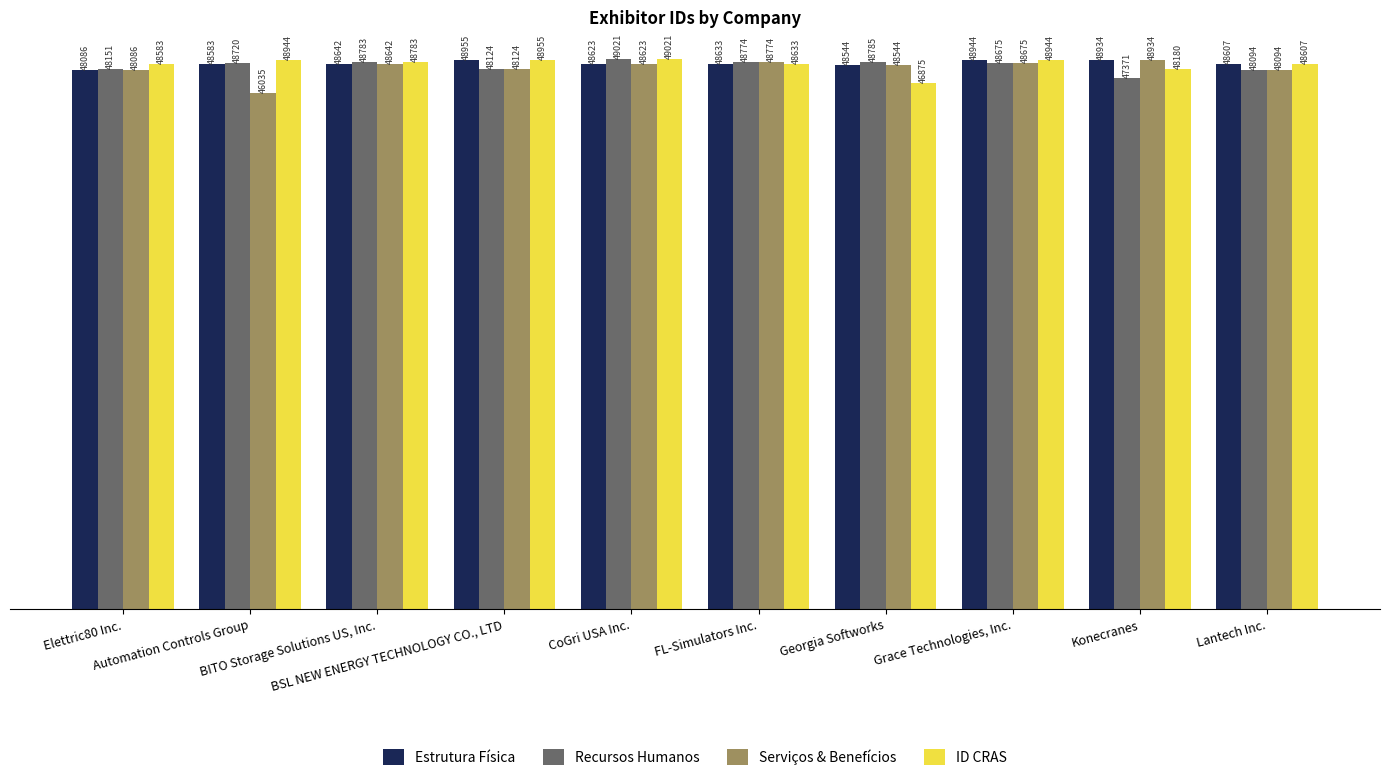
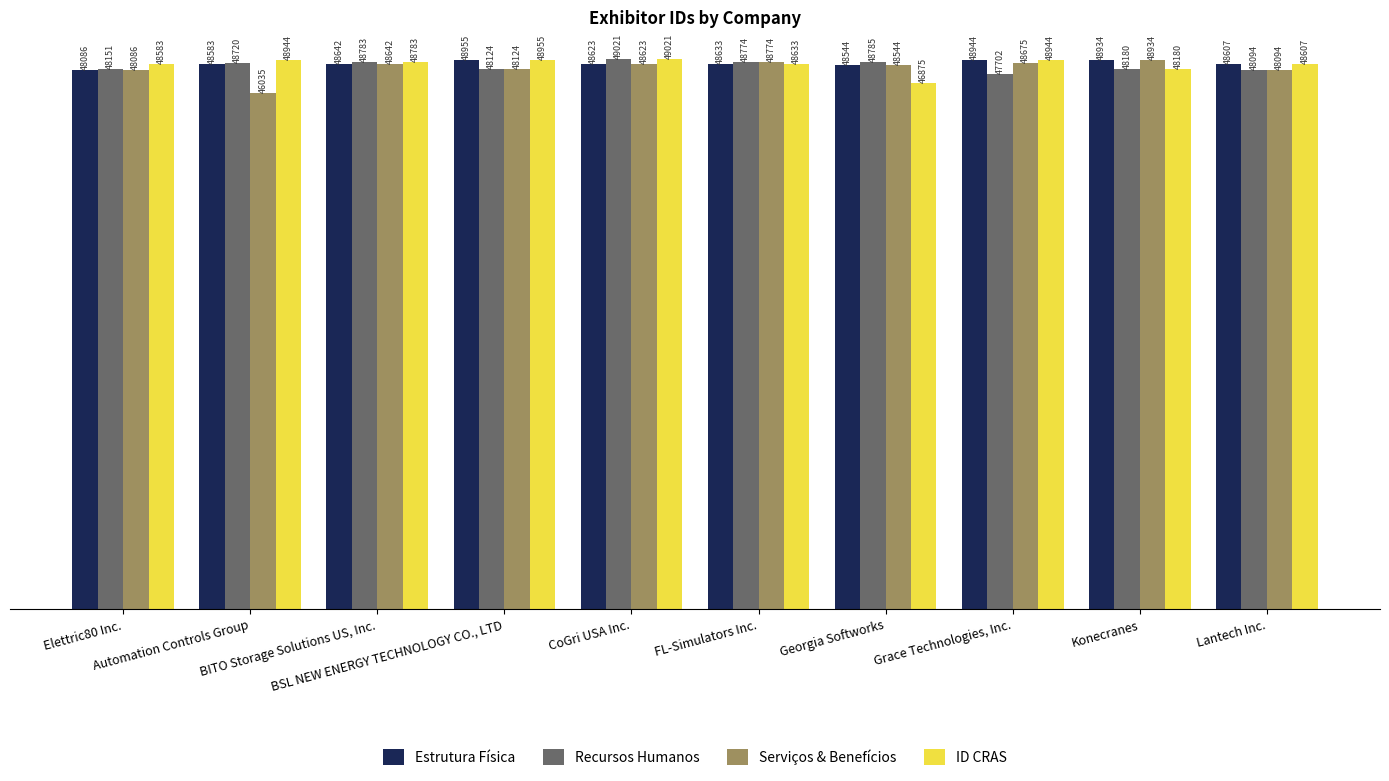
Recursos Humanos, Grace Technologies, Inc.: 48675 -> 47702
Recursos Humanos, Konecranes: 47371 -> 48180
